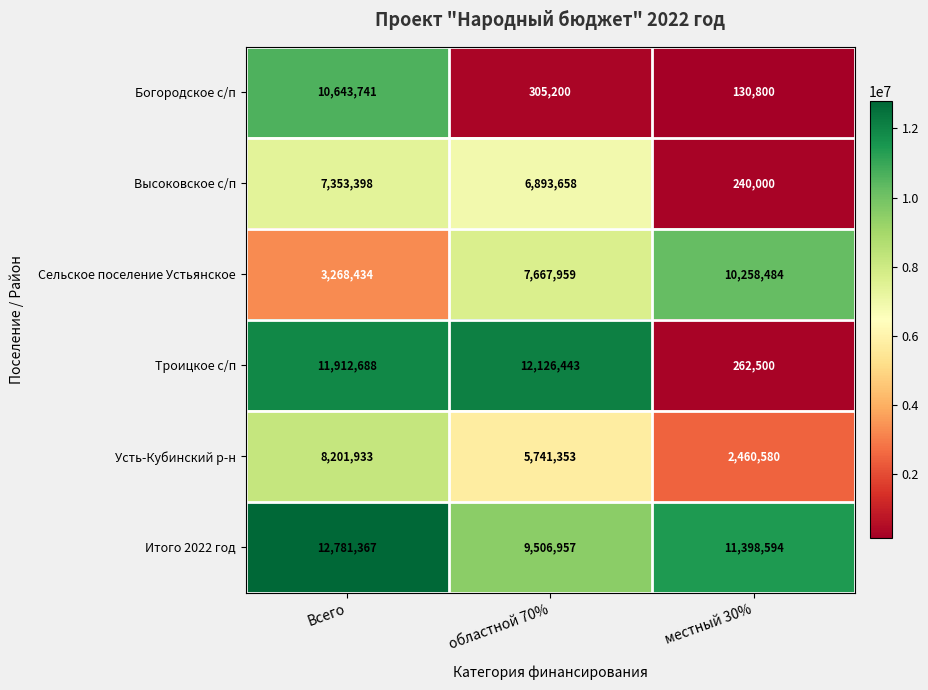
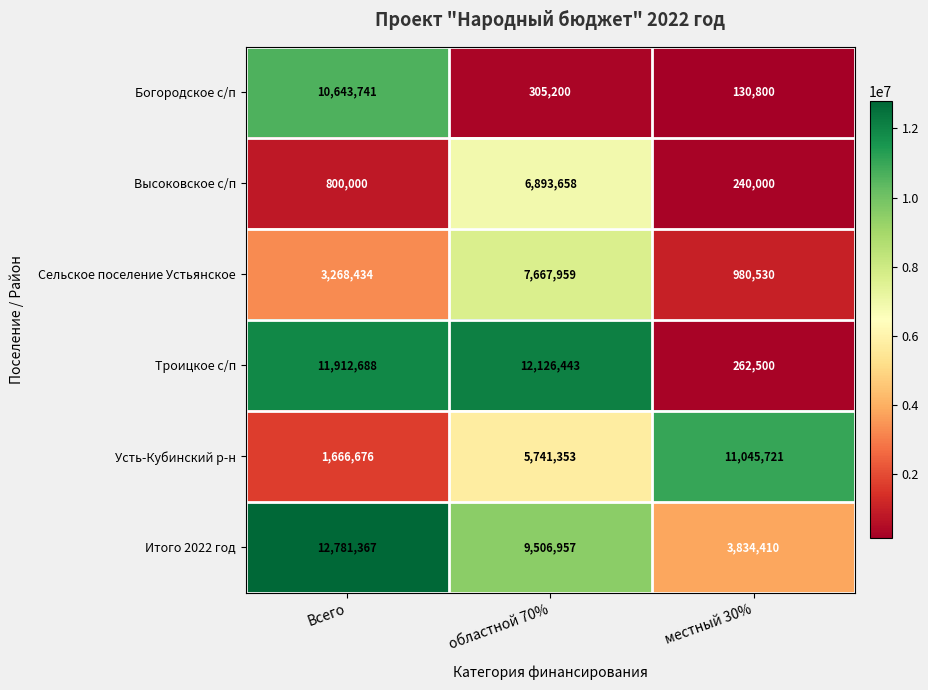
Высоковское с/п, Всего: 7,353,398 -> 800,000
Сельское поселение Устьянское, местный 30%: 10,258,484 -> 980,530
Усть-Кубинский р-н, Всего: 8,201,933 -> 1,666,676
Усть-Кубинский р-н, местный 30%: 2,460,580 -> 11,045,721
Итого 2022 год, местный 30%: 11,398,594 -> 3,834,410
